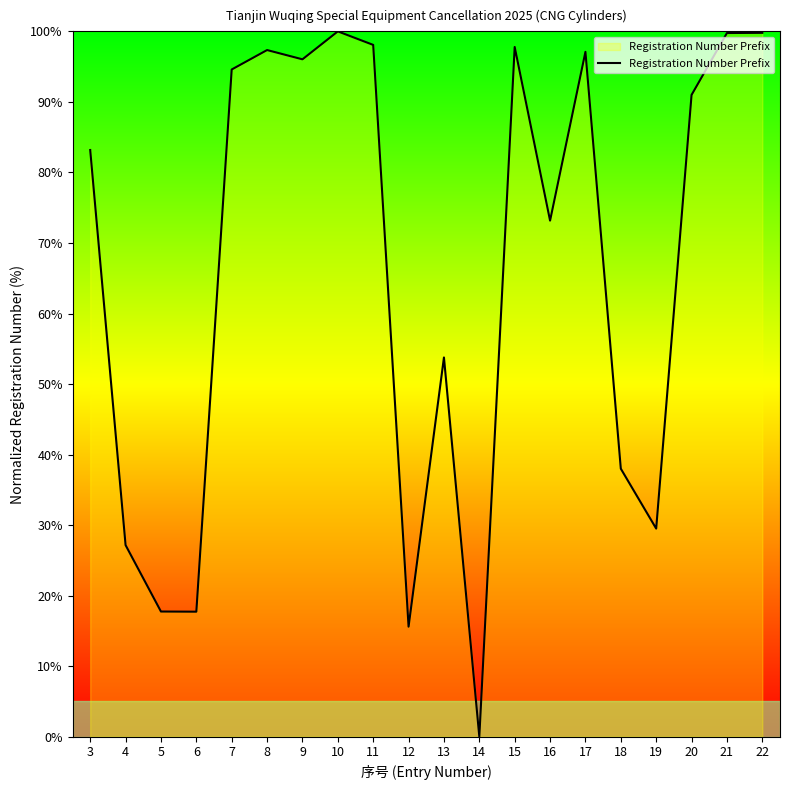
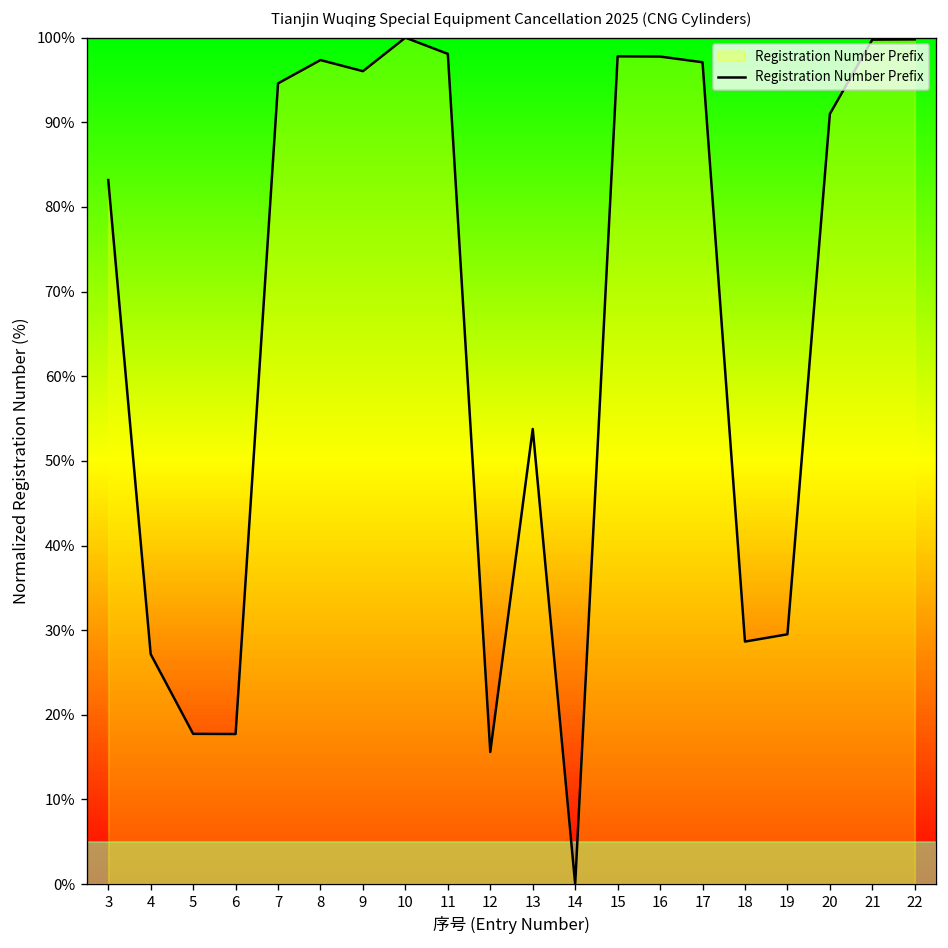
16: 73% -> 98%
18: 38% -> 29%
